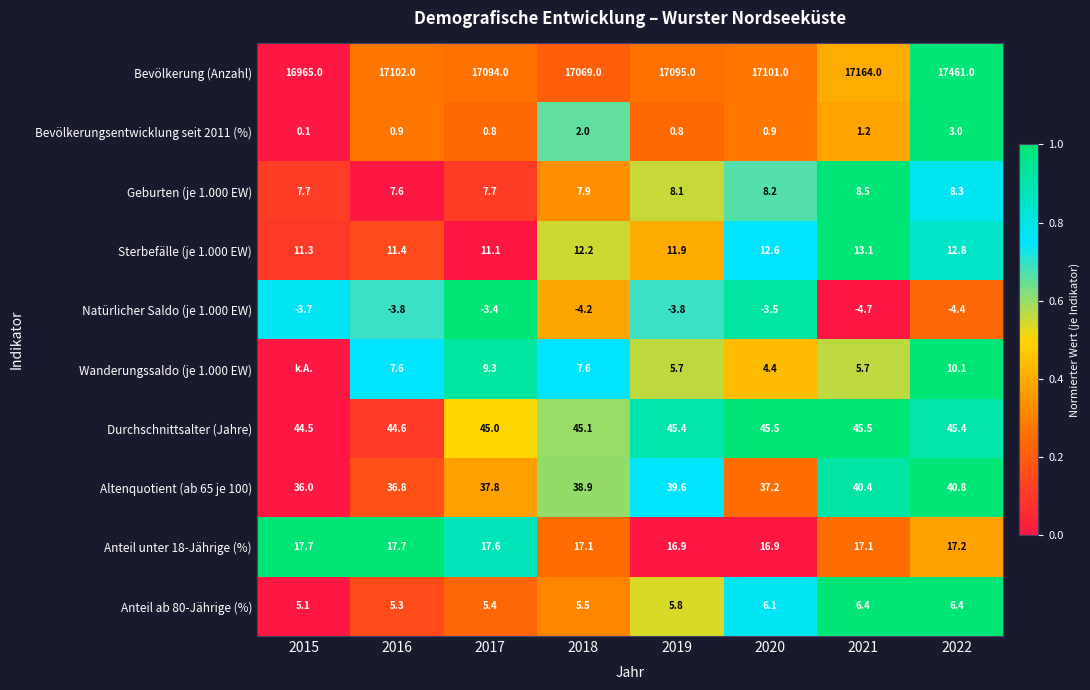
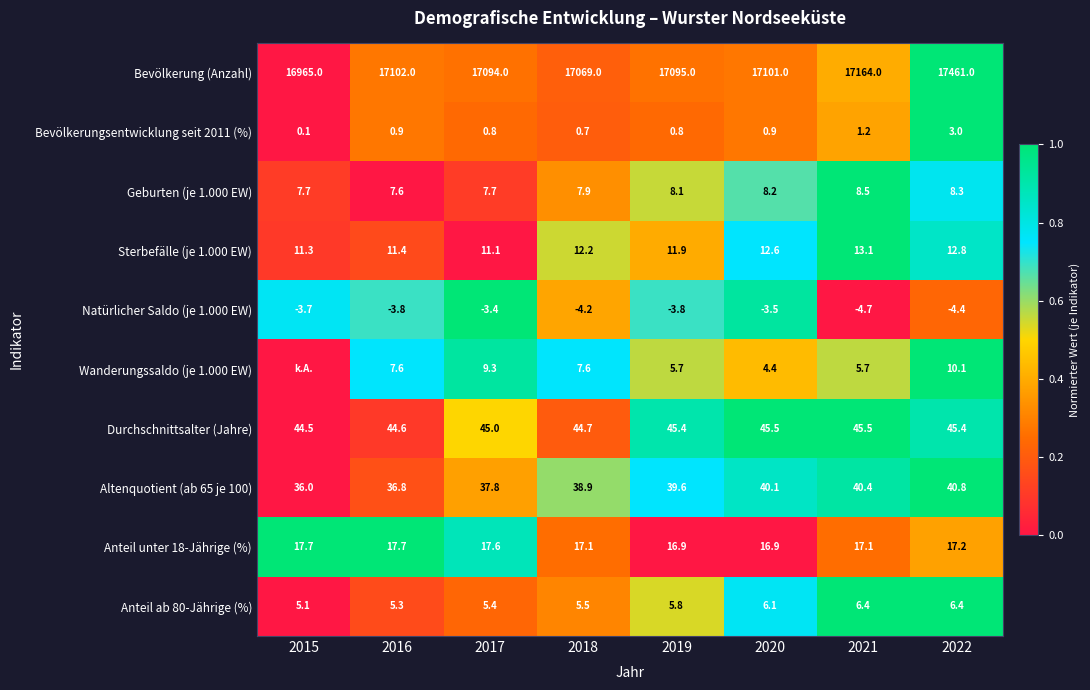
Bevölkerungsentwicklung seit 2011 (%), 2018: 2.0 -> 0.7
Durchschnittsalter (Jahre), 2018: 45.1 -> 44.7
Altenquotient (ab 65 je 100), 2020: 37.2 -> 40.1
